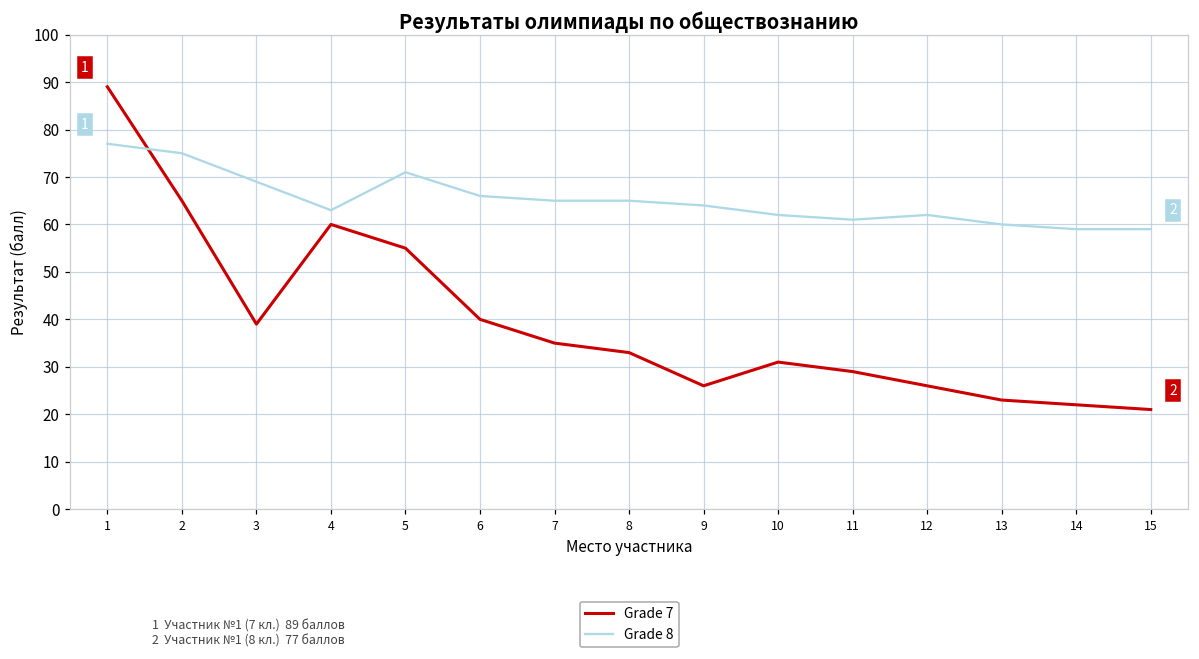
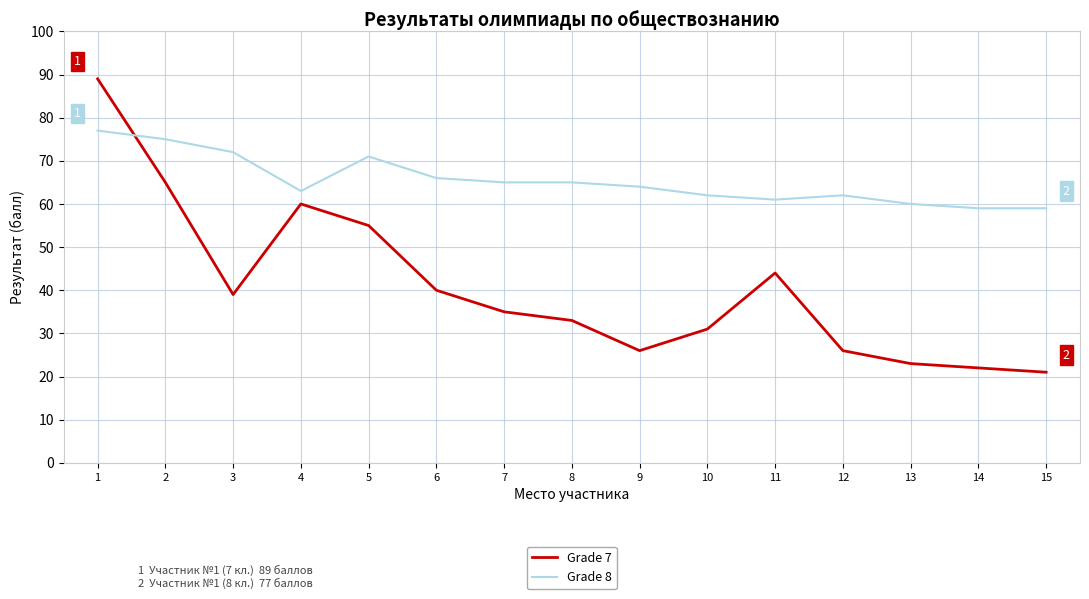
Grade 8, 3: 69 -> 72
Grade 7, 11: 29 -> 44
